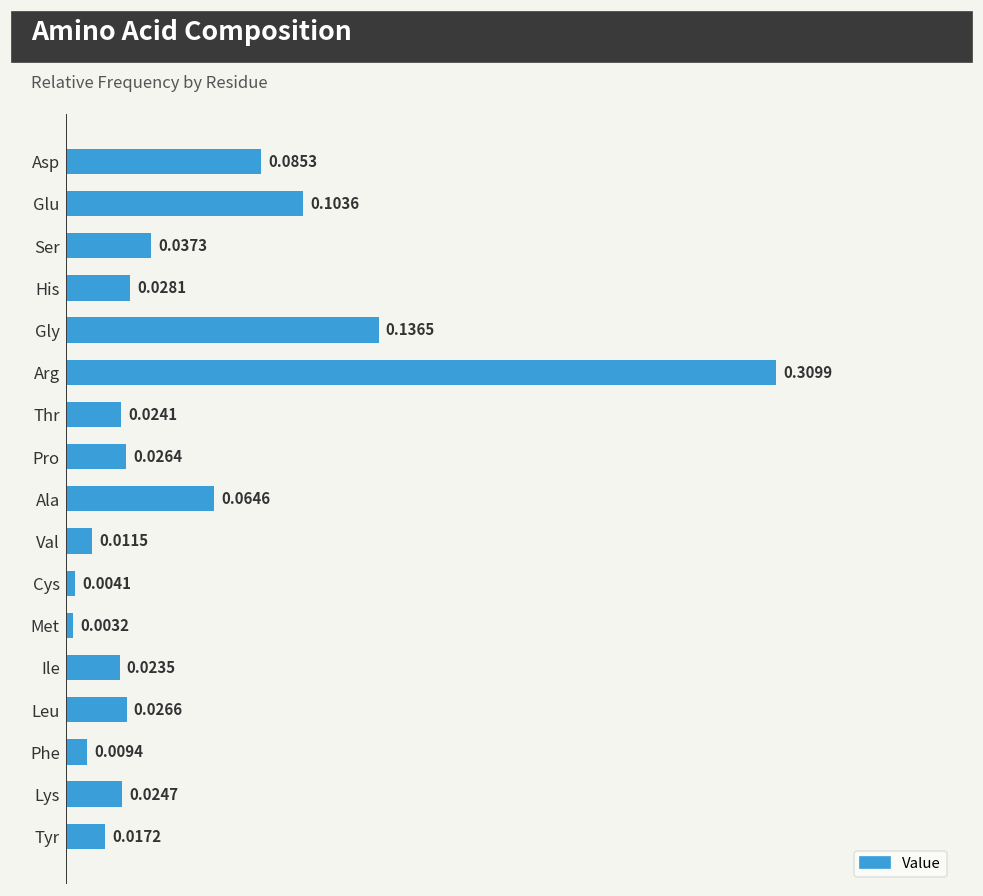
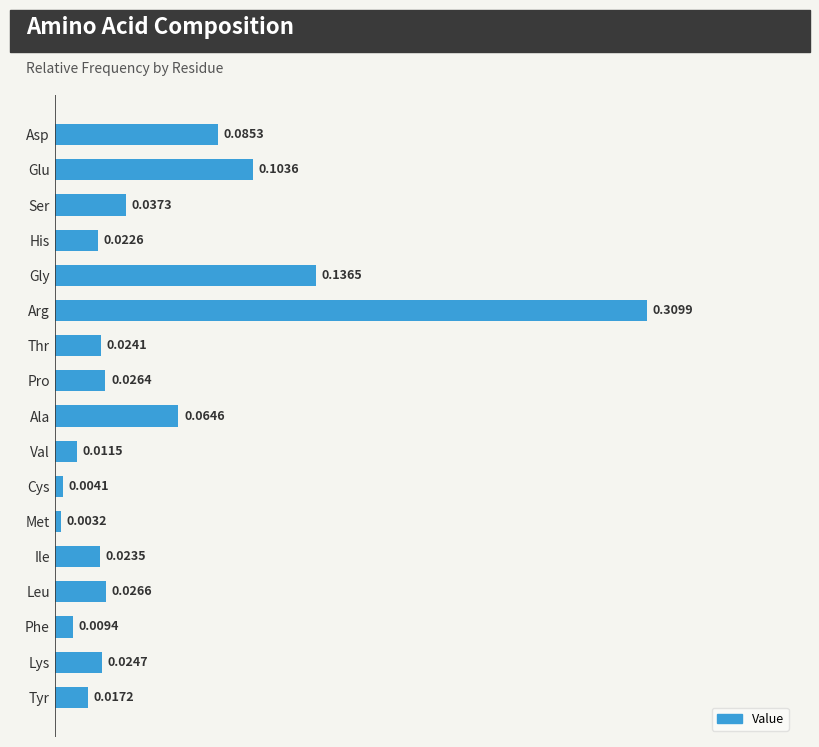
His: 0.0281 -> 0.0226
